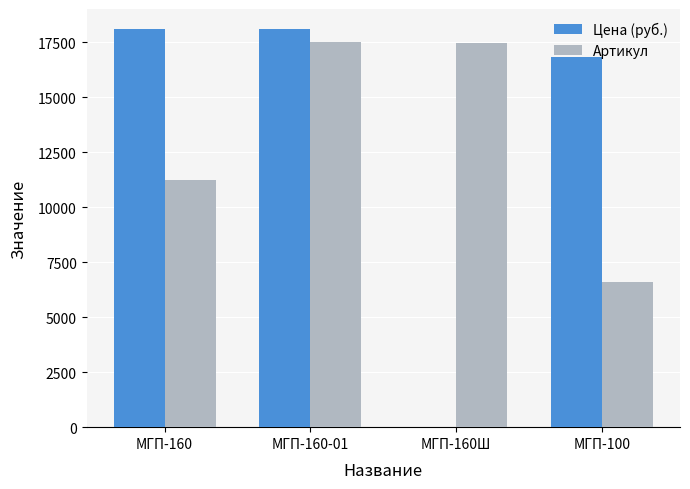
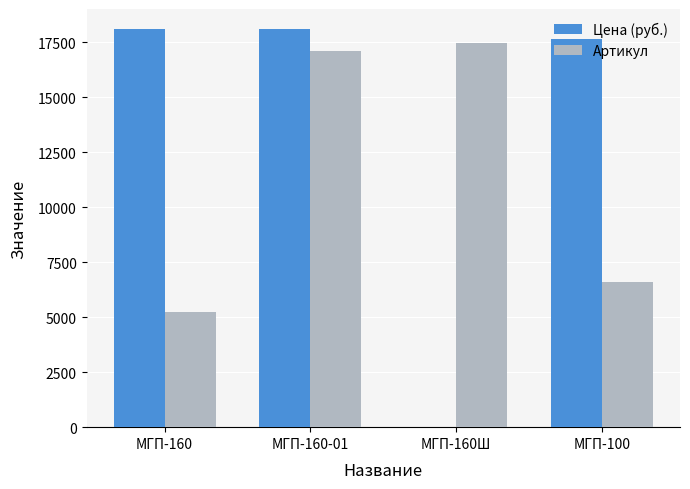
Артикул, МГП-160: 11200 -> 5300
Артикул, МГП-160-01: 17500 -> 17100
Цена (руб.), МГП-100: 16800 -> 17700
